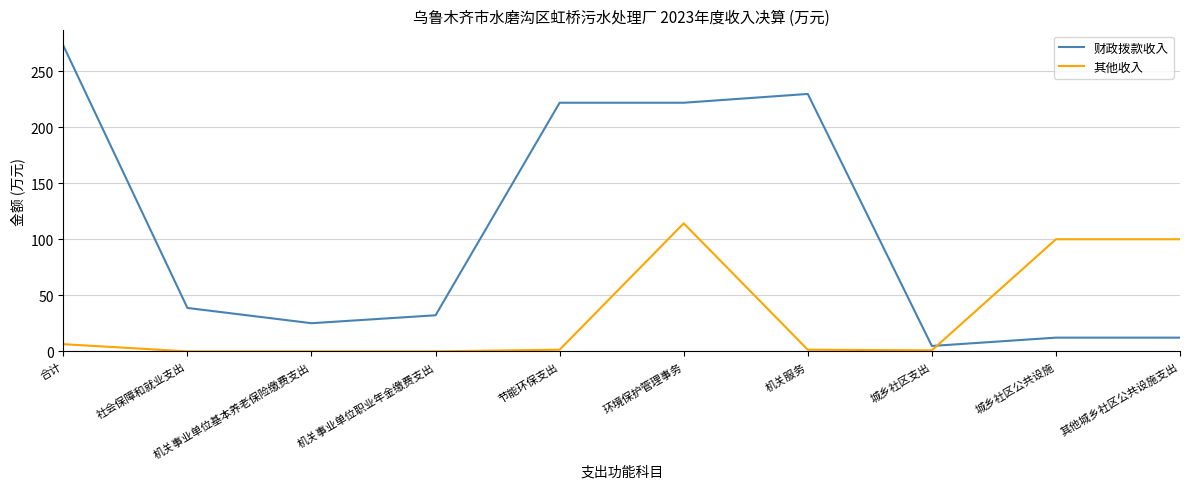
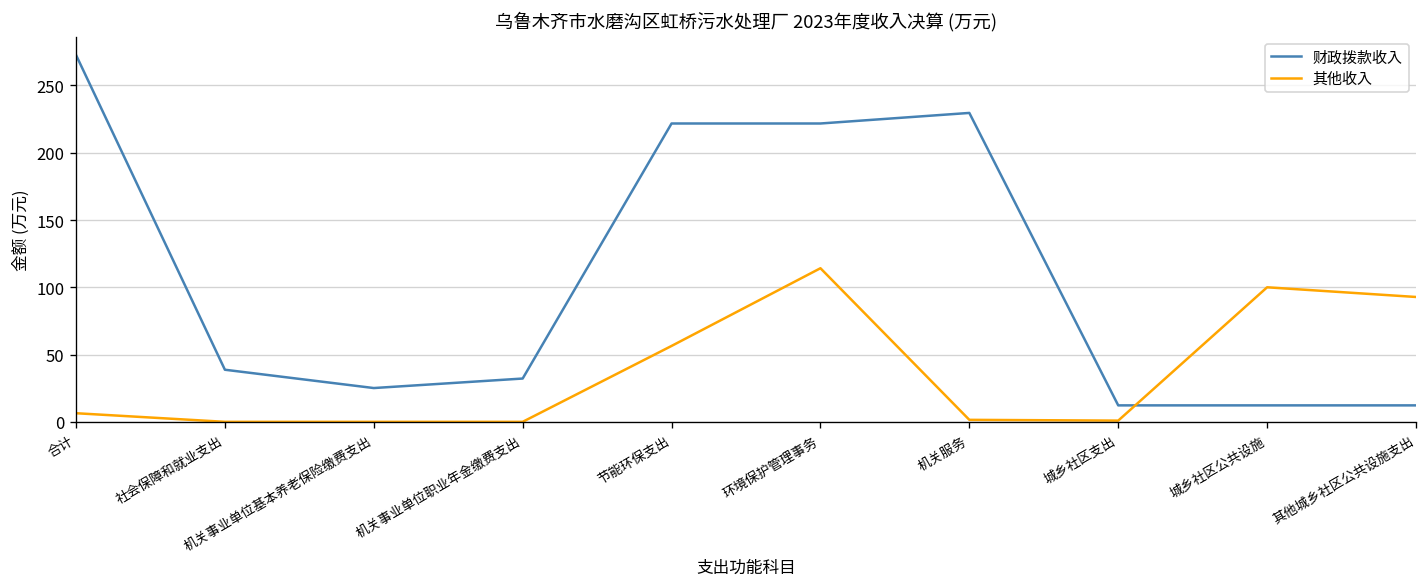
其他收入, 节能环保支出: 1 -> 56
财政拨款收入, 城乡社区支出: 5 -> 12
其他收入, 其他城乡社区公共设施支出: 100 -> 93
